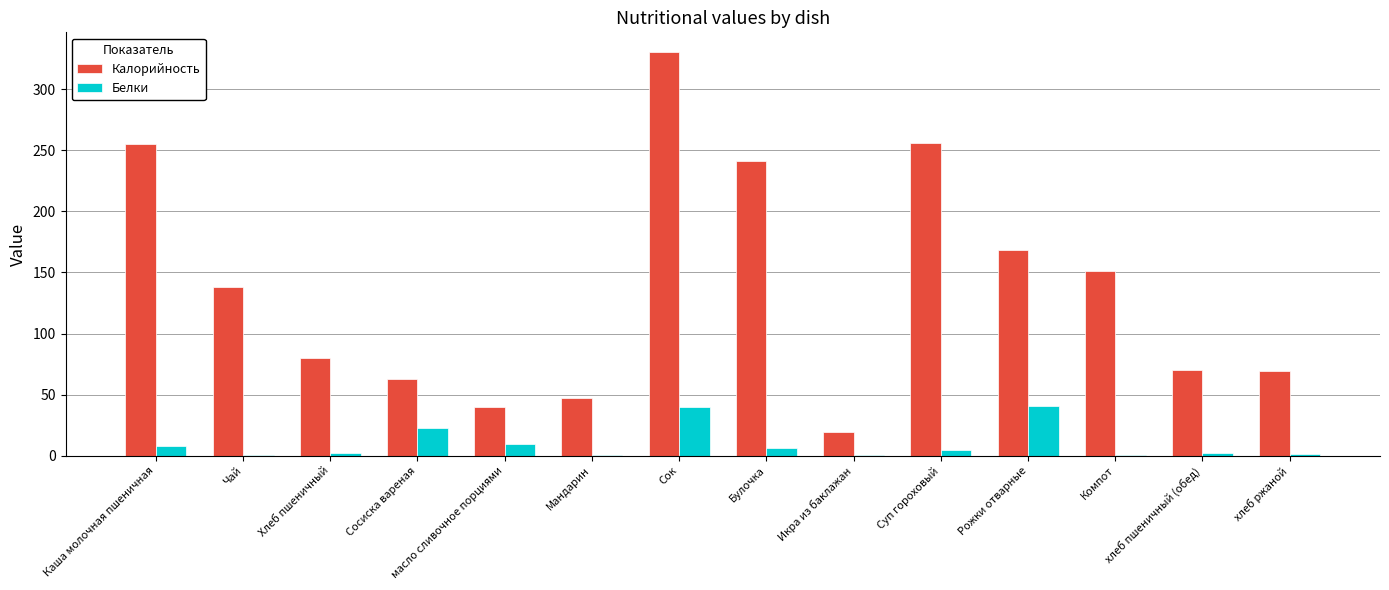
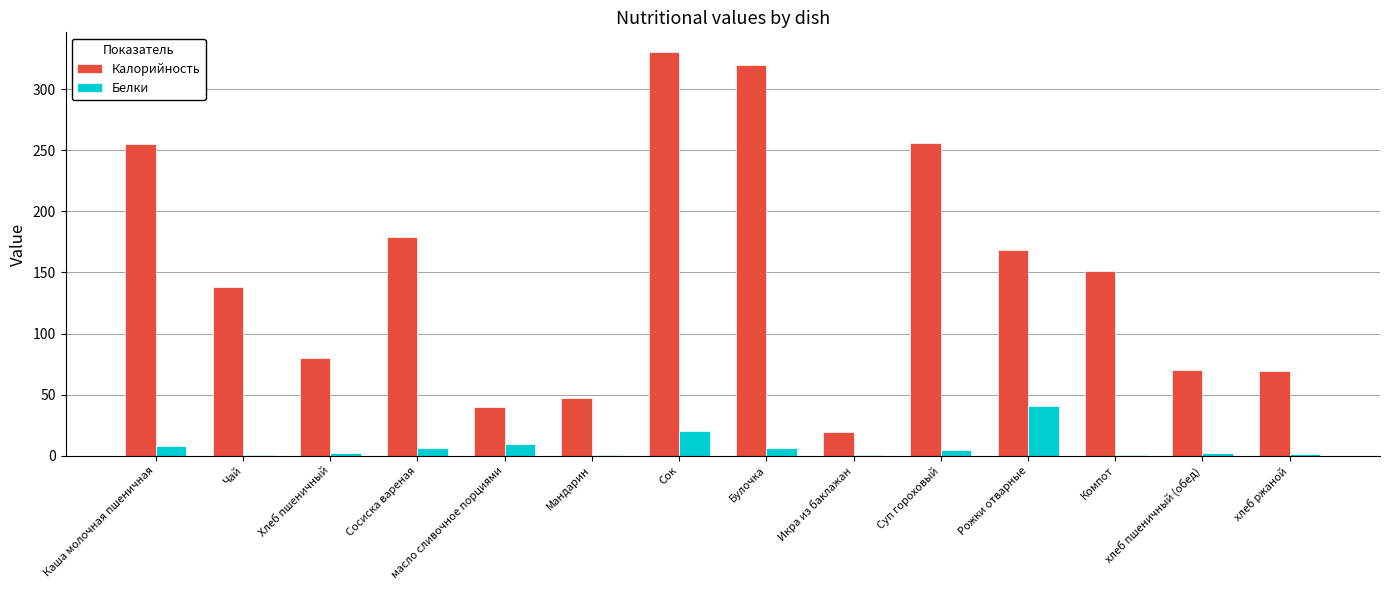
Калорийность, Сосиска вареная: 63 -> 179
Белки, Сосиска вареная: 23 -> 6
Белки, Сок: 40 -> 20
Калорийность, Булочка: 241 -> 320
